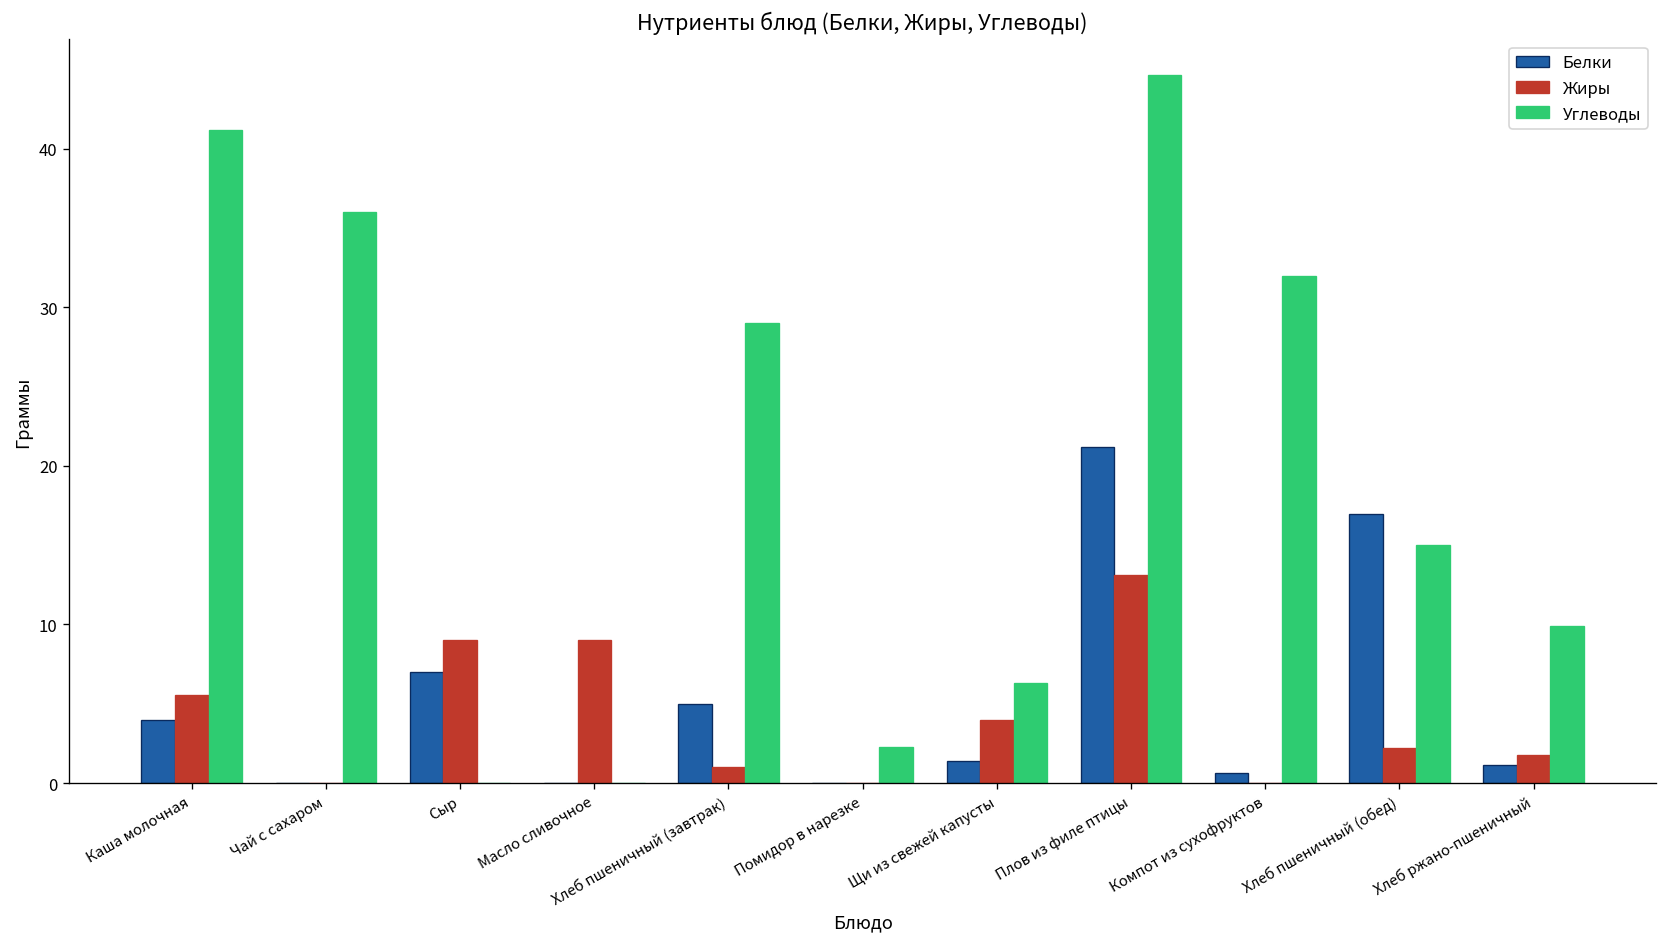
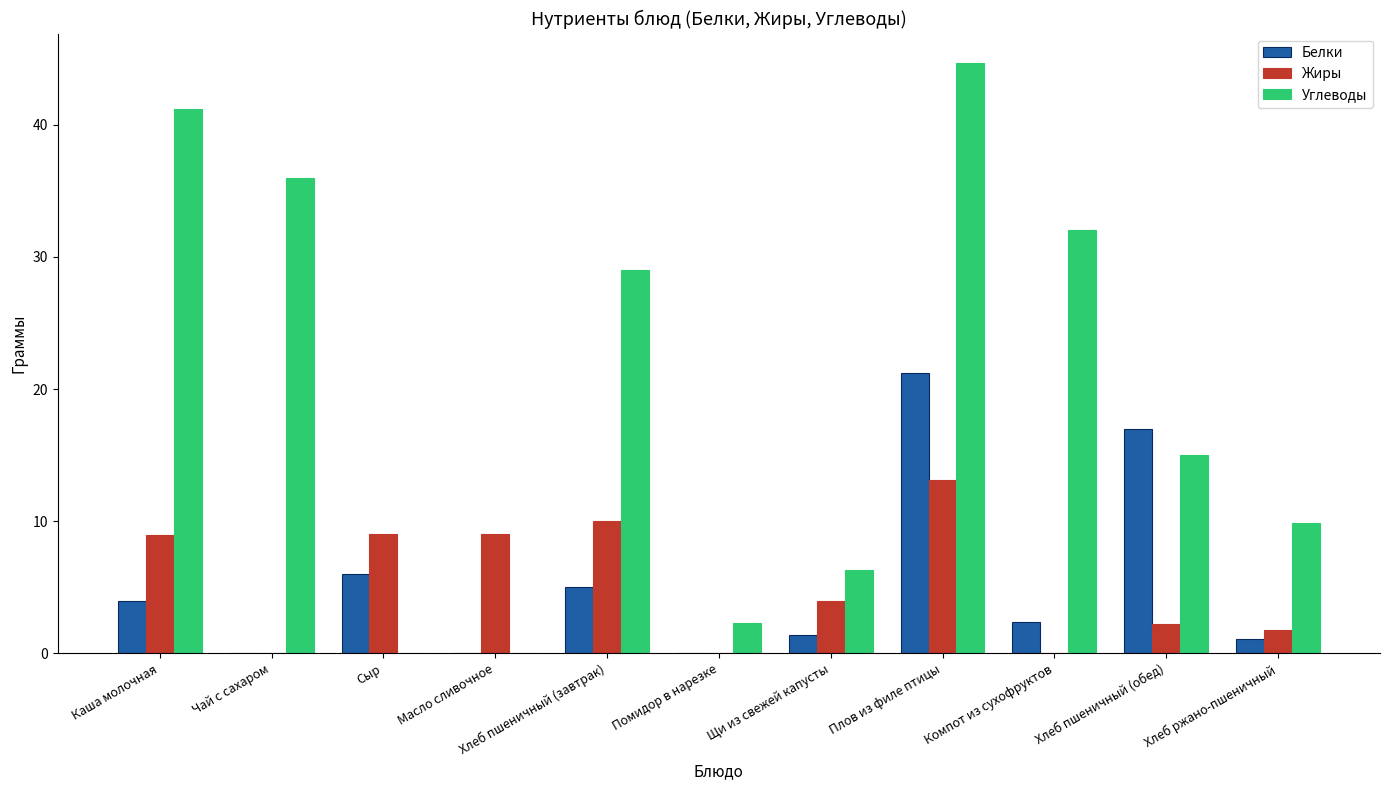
Жиры, Каша молочная: 5.5 -> 8.9
Белки, Сыр: 7 -> 6
Жиры, Хлеб пшеничный (завтрак): 1 -> 10
Белки, Компот из сухофруктов: 0.7 -> 2.4
